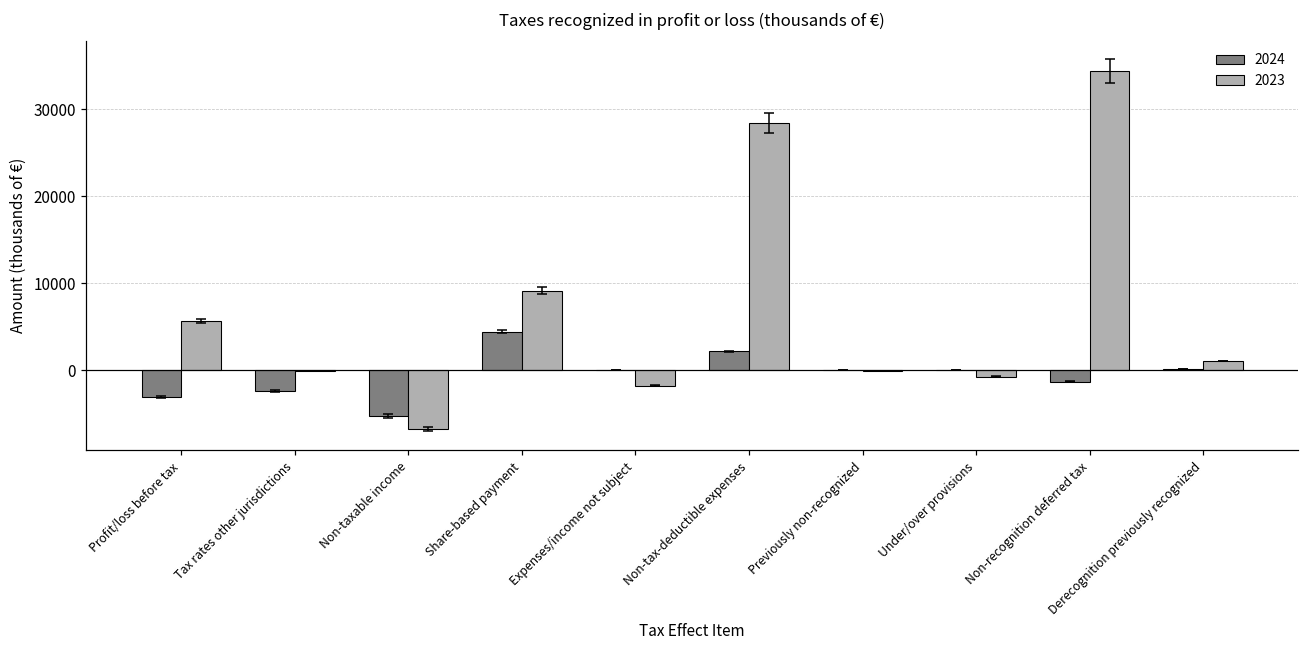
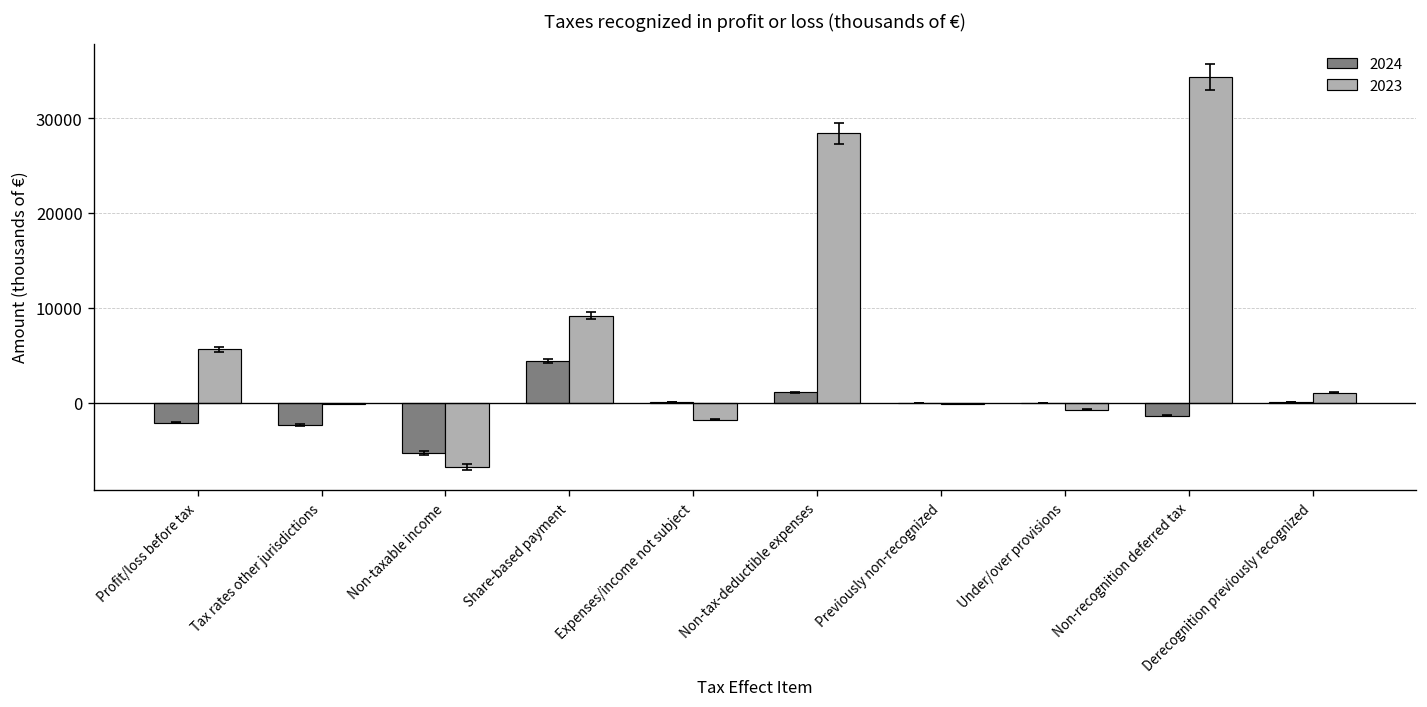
2024, Profit/loss before tax: -3000 -> -2000
2024, Non-tax-deductible expenses: 2000 -> 1000
